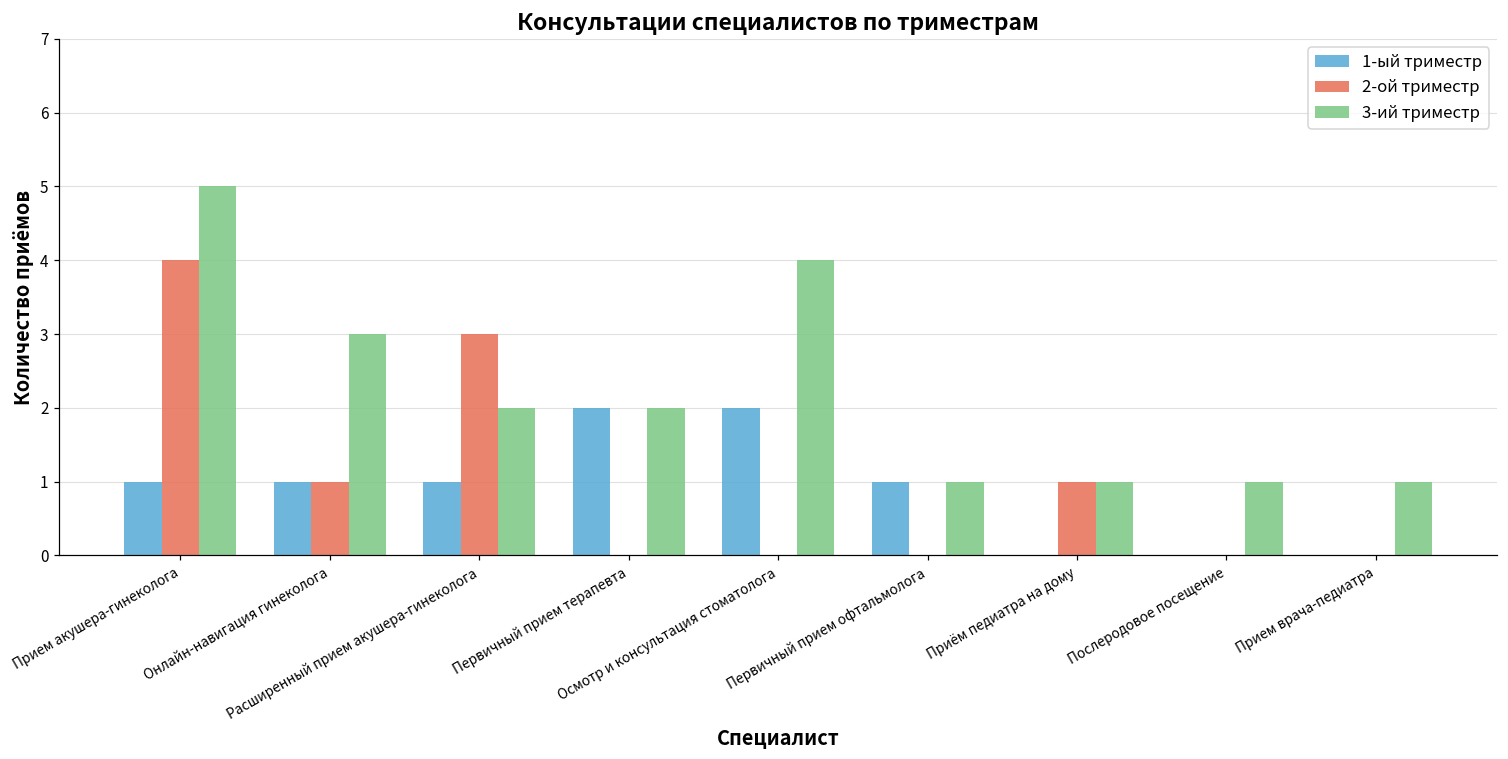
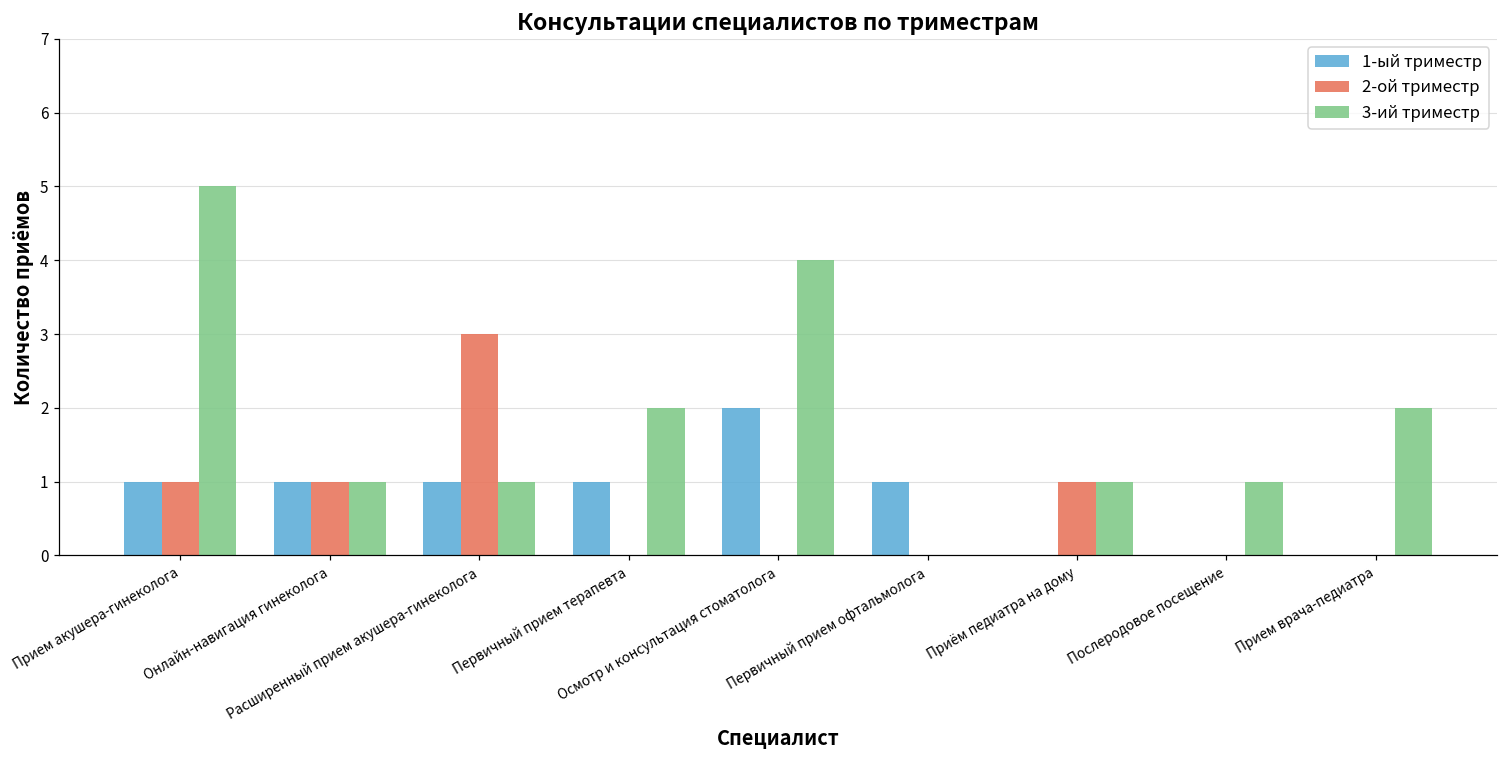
2-ой триместр, Прием акушера-гинеколога: 4 -> 1
3-ий триместр, Онлайн-навигация гинеколога: 3 -> 1
3-ий триместр, Расширенный прием акушера-гинеколога: 2 -> 1
1-ый триместр, Первичный прием терапевта: 2 -> 1
3-ий триместр, Первичный прием офтальмолога: 1 -> 0
3-ий триместр, Прием врача-педиатра: 1 -> 2
